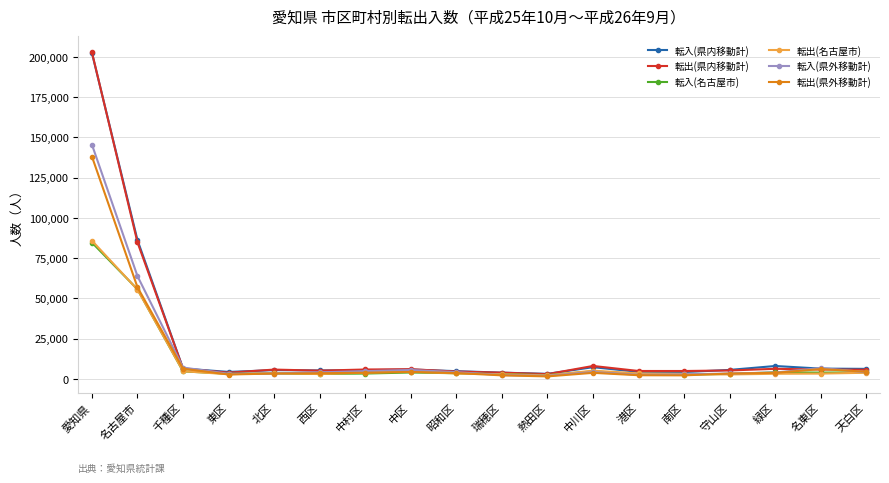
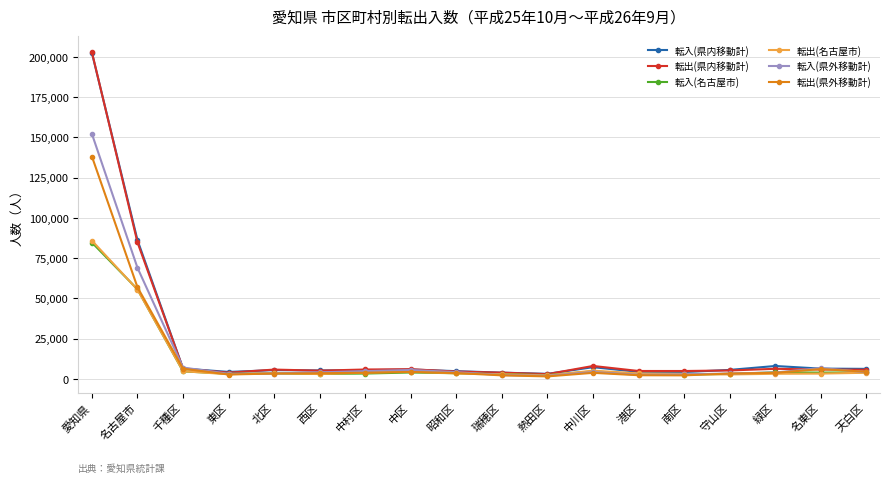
転入(県外移動計), 愛知県: 146,000 -> 152,000
転入(県外移動計), 名古屋市: 64,000 -> 69,000
